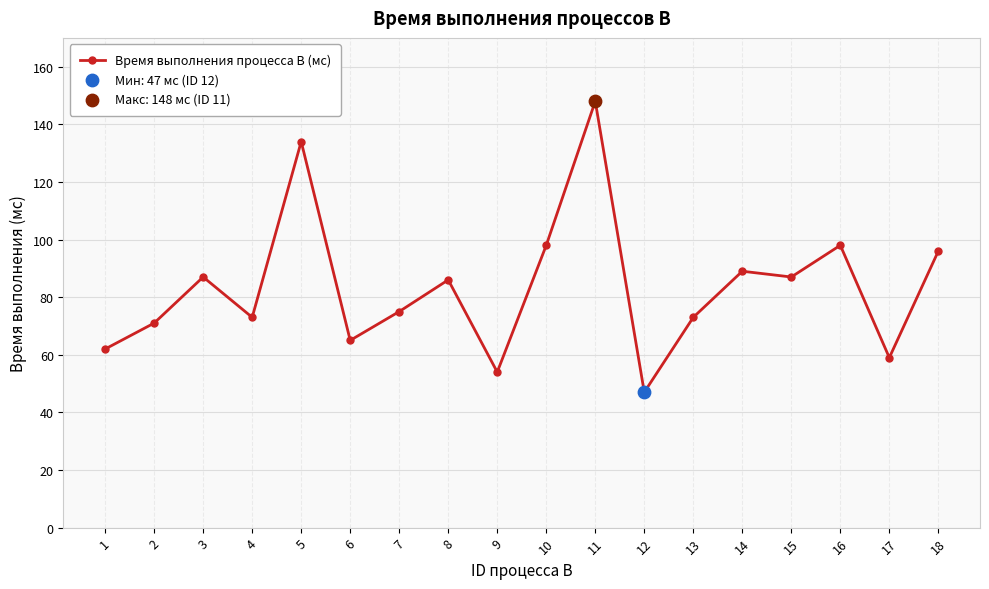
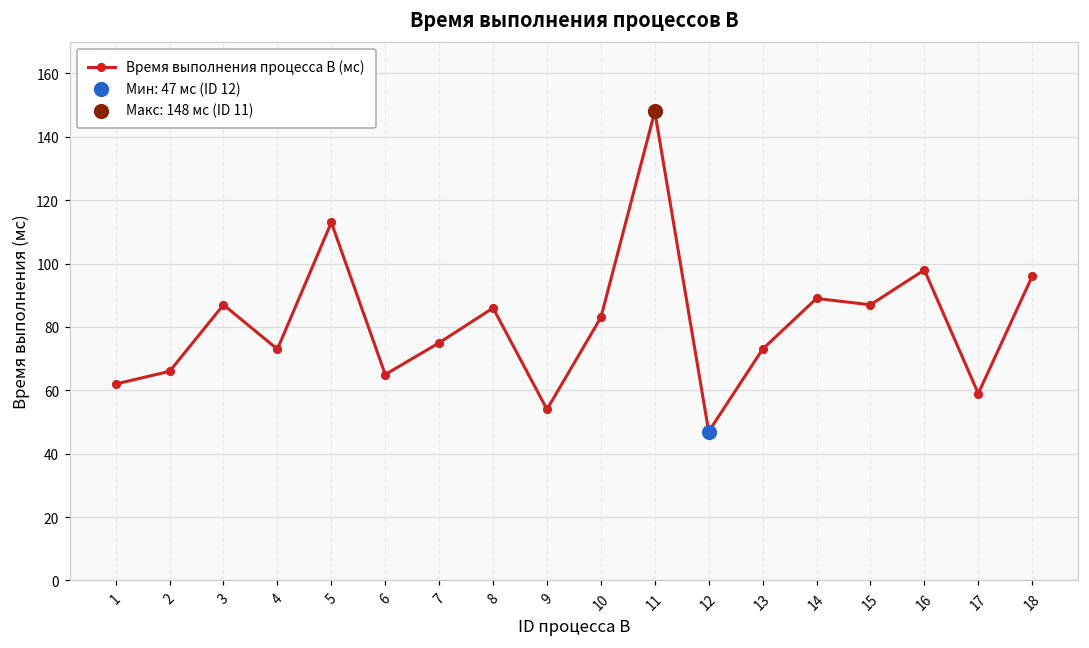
Время выполнения процесса B (мс), 2: 71 -> 66
Время выполнения процесса B (мс), 5: 134 -> 113
Время выполнения процесса B (мс), 10: 98 -> 83
